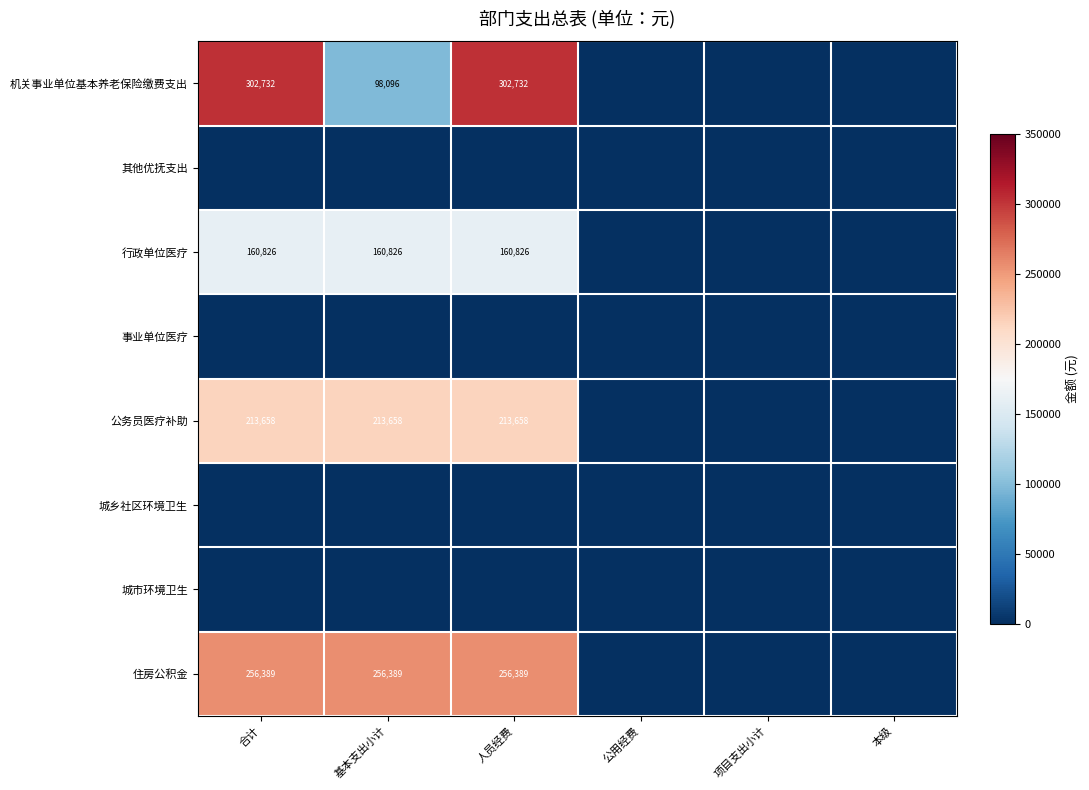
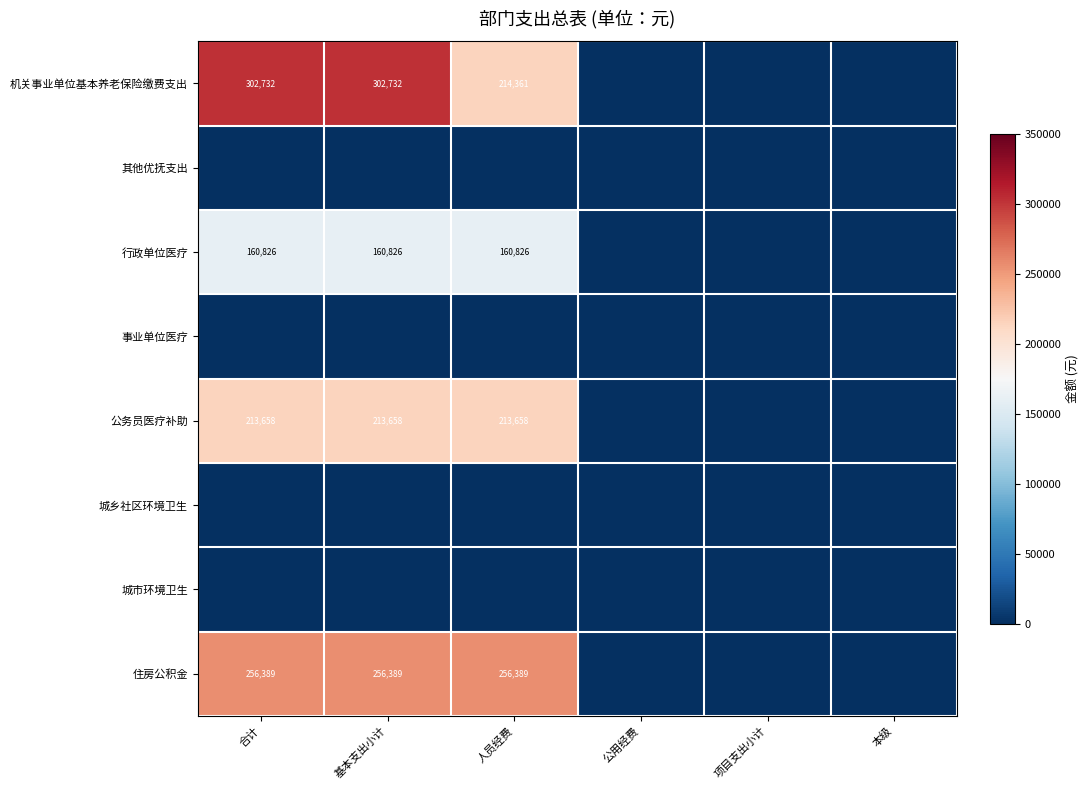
机关事业单位基本养老保险缴费支出, 基本支出小计: 98,096 -> 302,732
机关事业单位基本养老保险缴费支出, 人员经费: 302,732 -> 214,361
